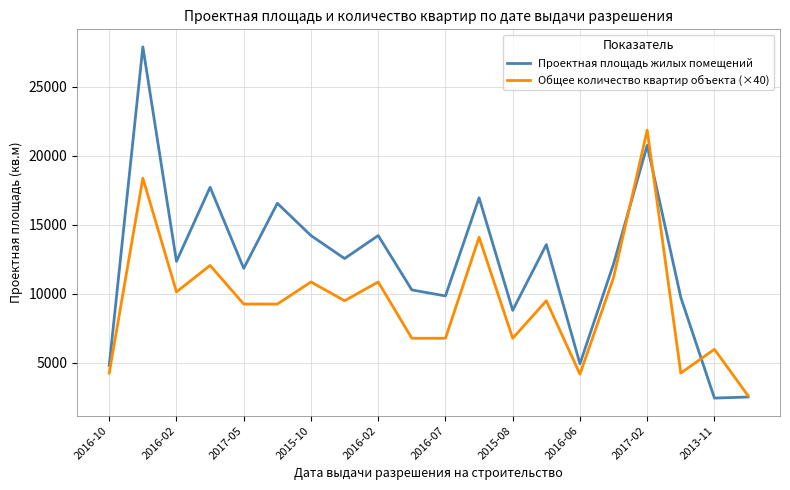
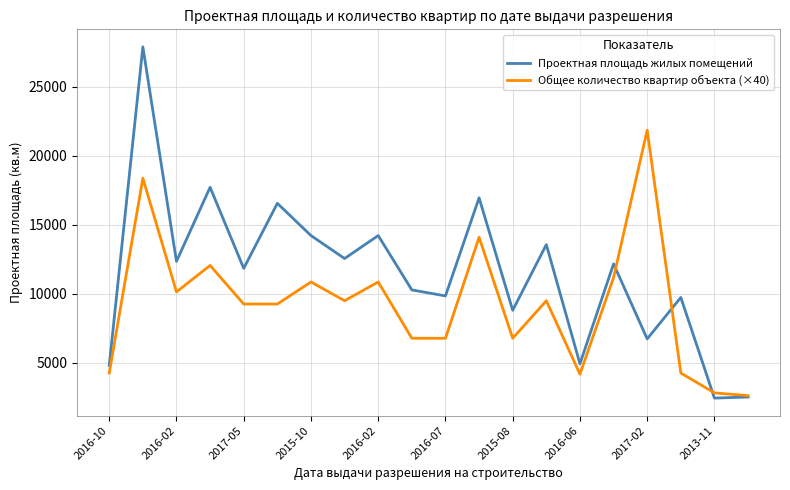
Проектная площадь жилых помещений, 2017-02: 20700 -> 6700
Общее количество квартир объекта (×40), 2013-11: 6000 -> 2800
